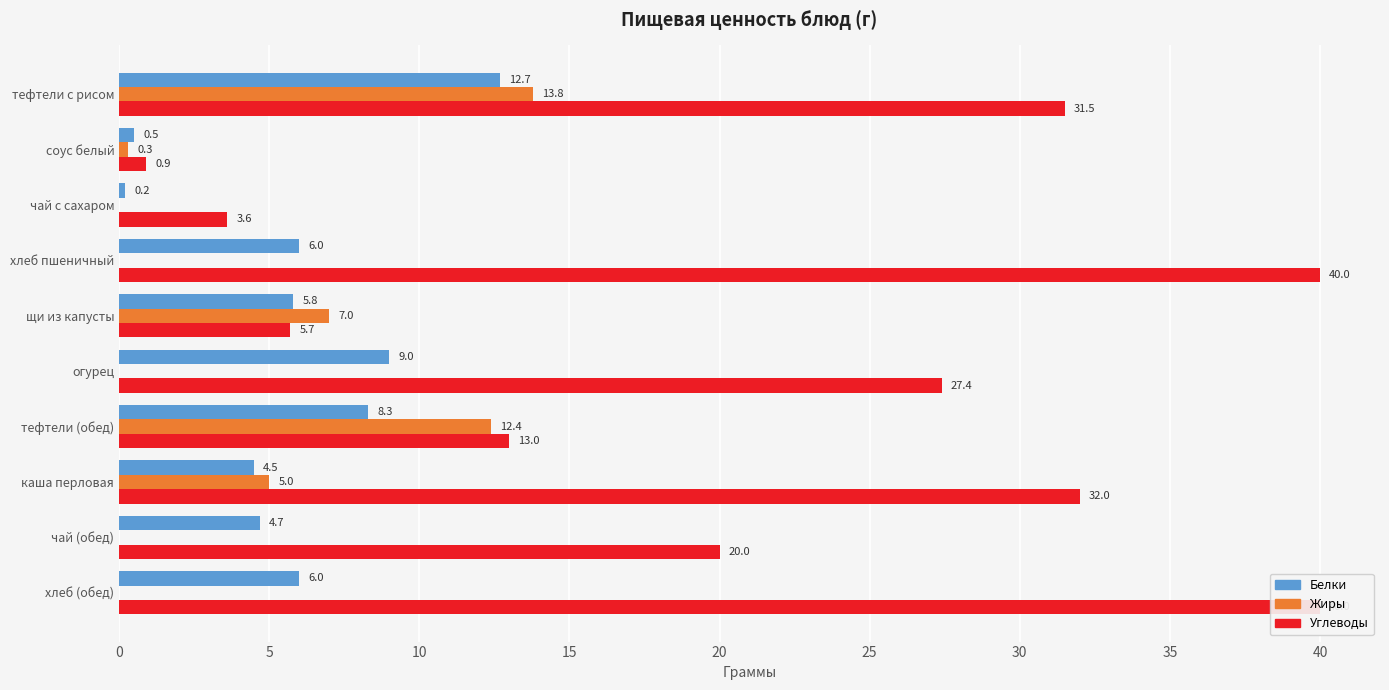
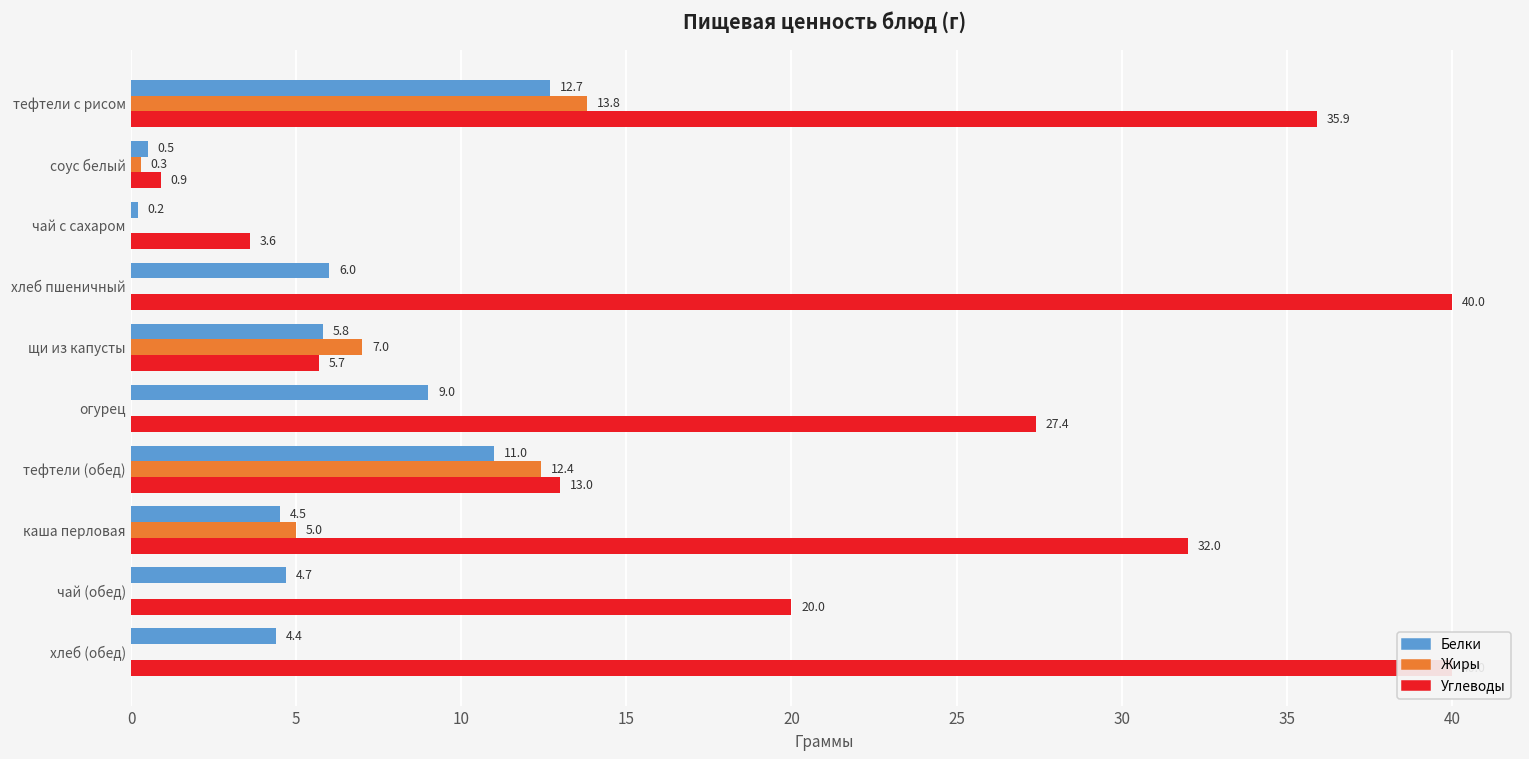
Углеводы, тефтели с рисом: 31.5 -> 35.9
Белки, тефтели (обед): 8.3 -> 11.0
Белки, хлеб (обед): 6.0 -> 4.4
